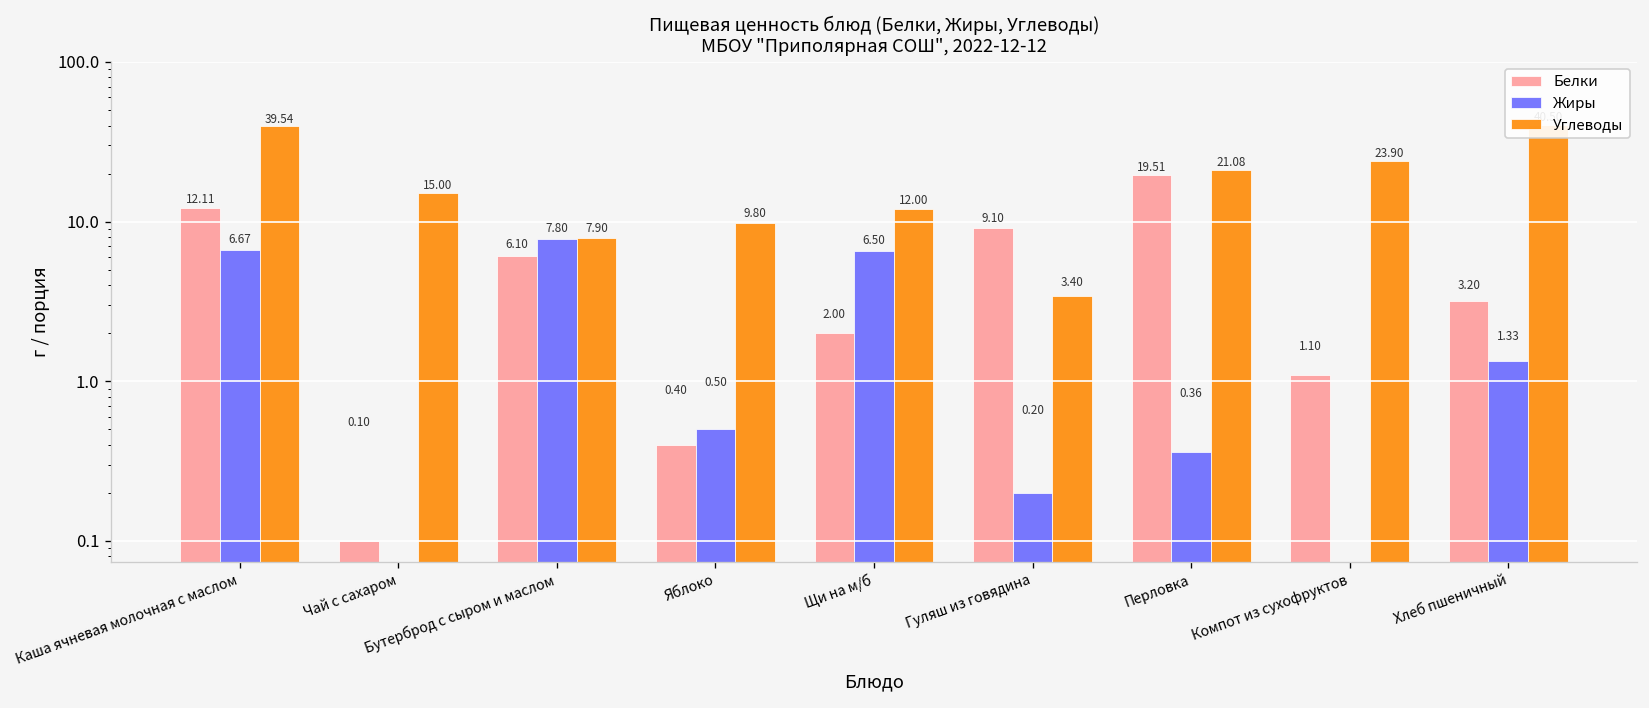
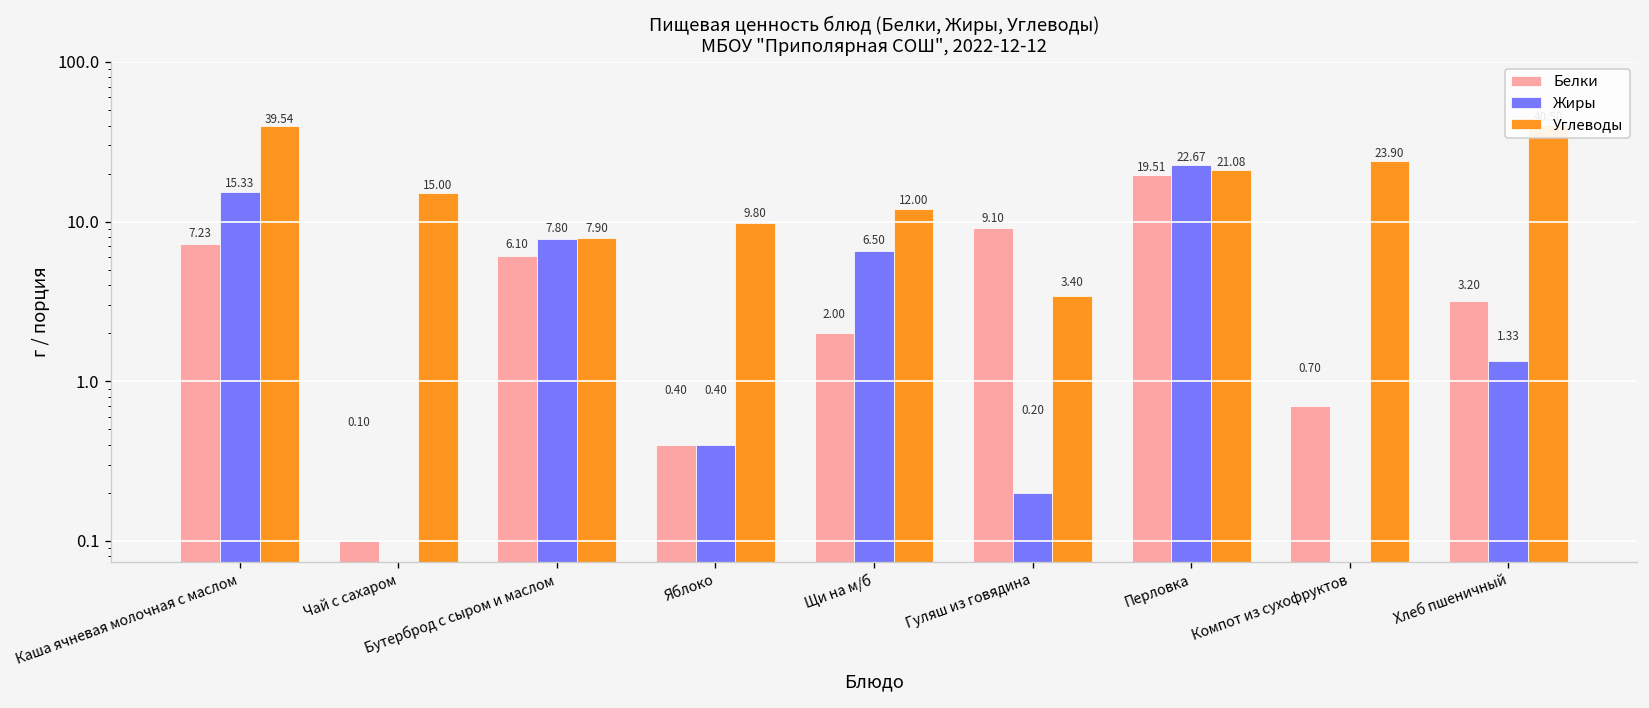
Белки, Каша ячневая молочная с маслом: 12.11 -> 7.23
Жиры, Каша ячневая молочная с маслом: 6.67 -> 15.33
Жиры, Яблоко: 0.50 -> 0.40
Жиры, Перловка: 0.36 -> 22.67
Белки, Компот из сухофруктов: 1.10 -> 0.70
